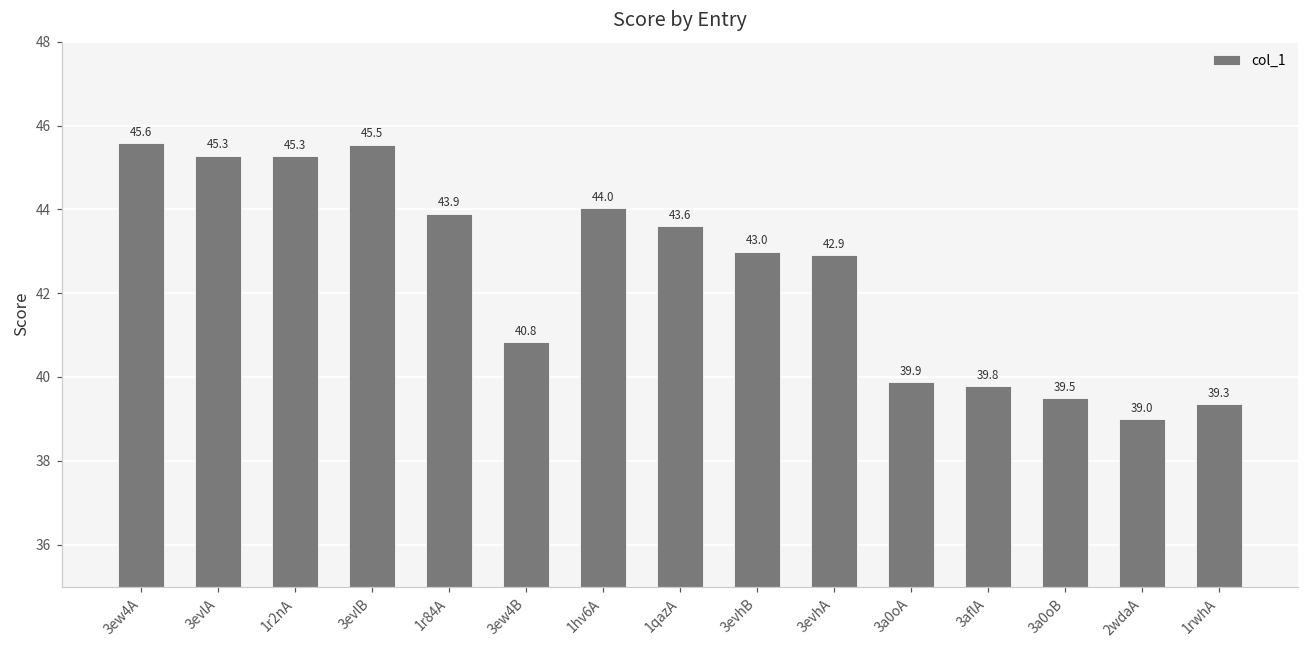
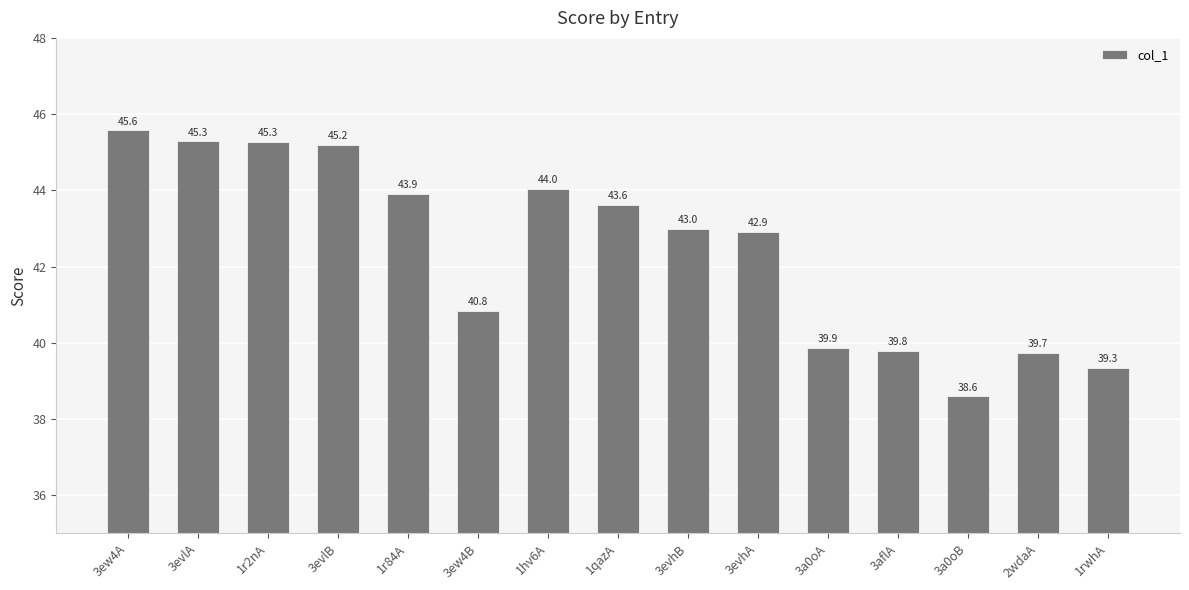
3evlB: 45.5 -> 45.2
3a0oB: 39.5 -> 38.6
2wdaA: 39.0 -> 39.7
